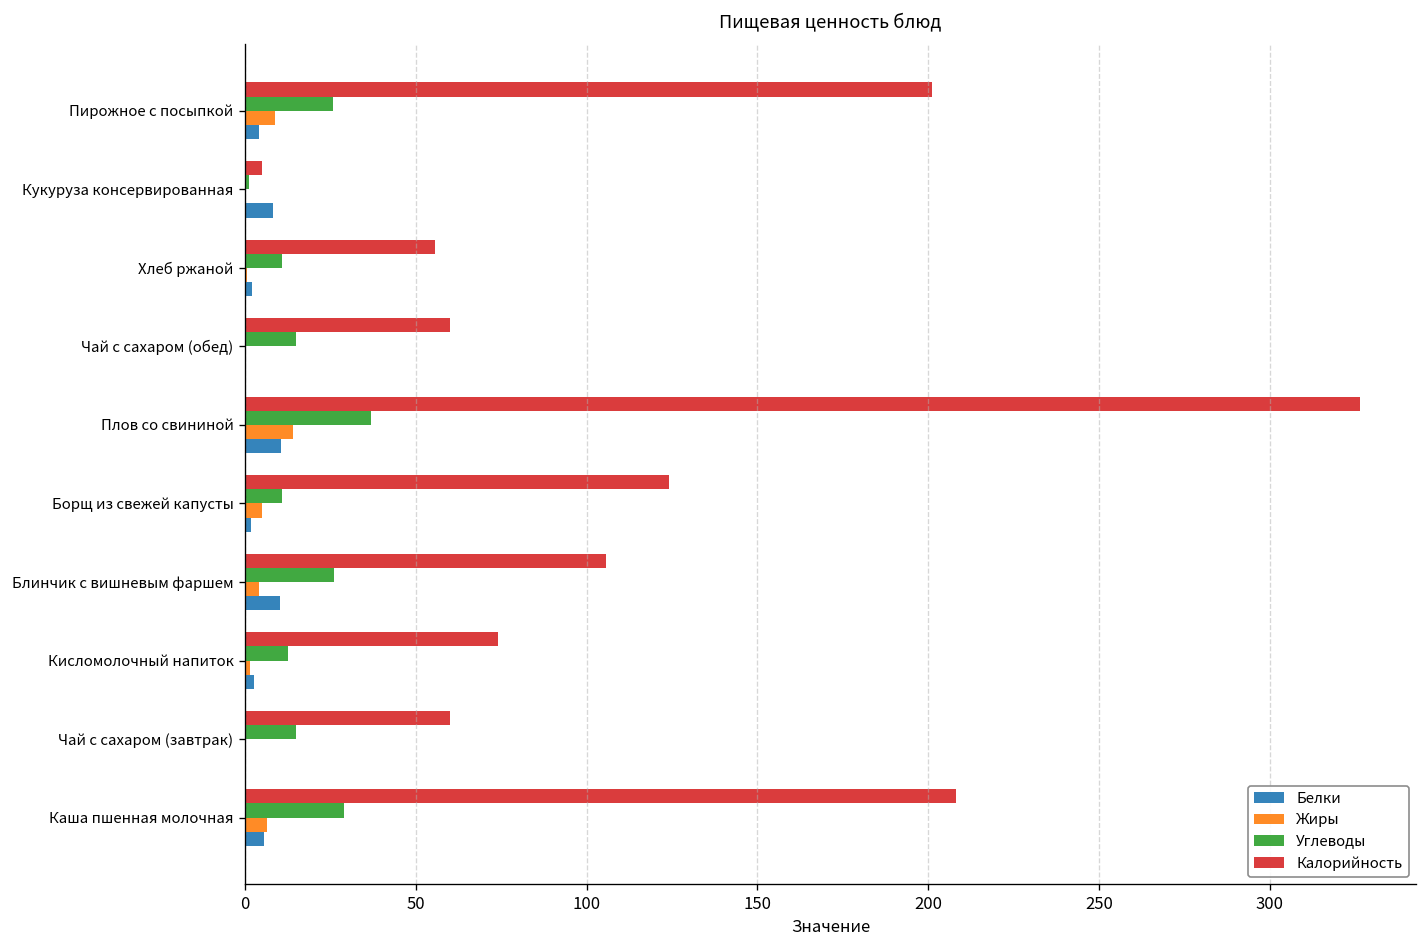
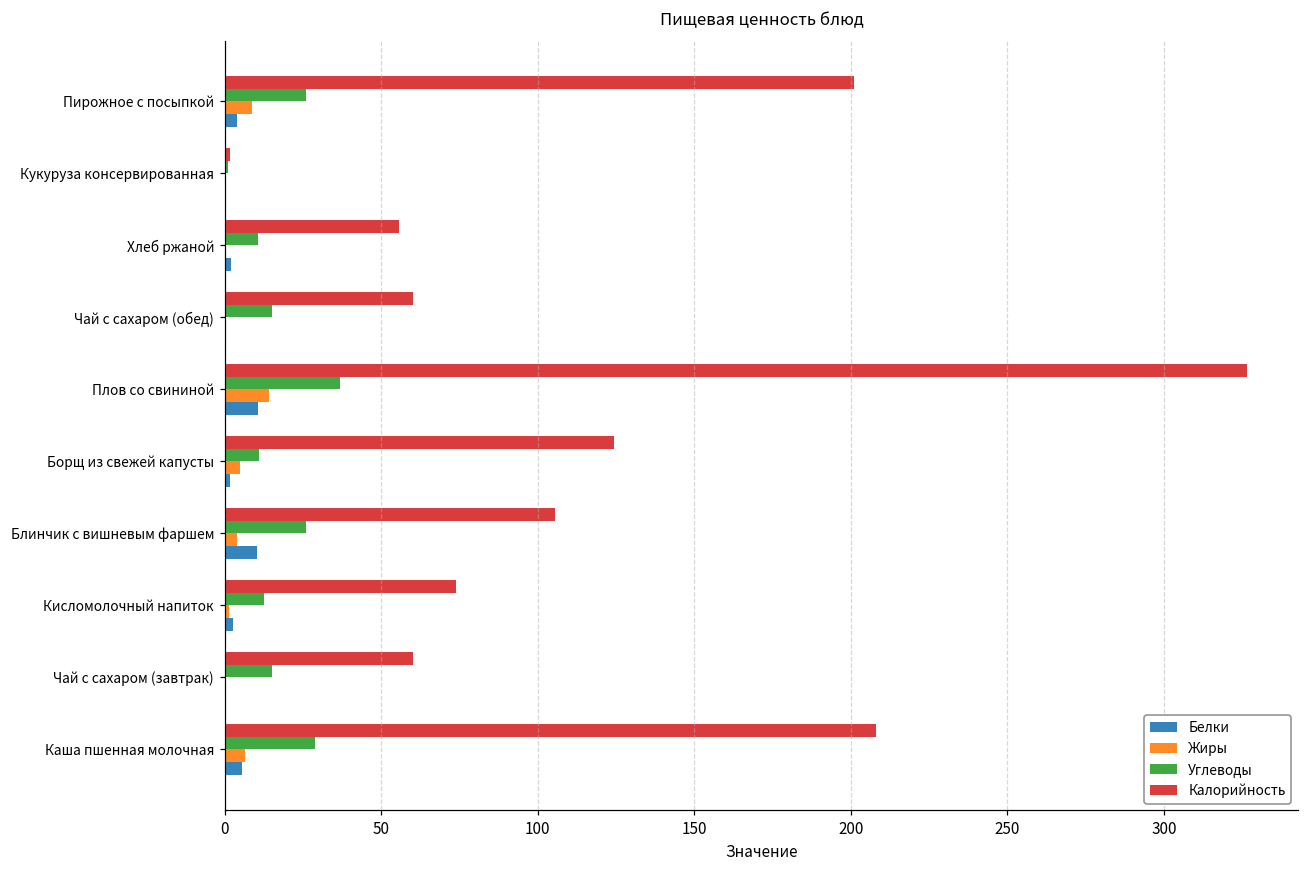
Калорийность, Кукуруза консервированная: 5 -> 2
Белки, Кукуруза консервированная: 8 -> 0
